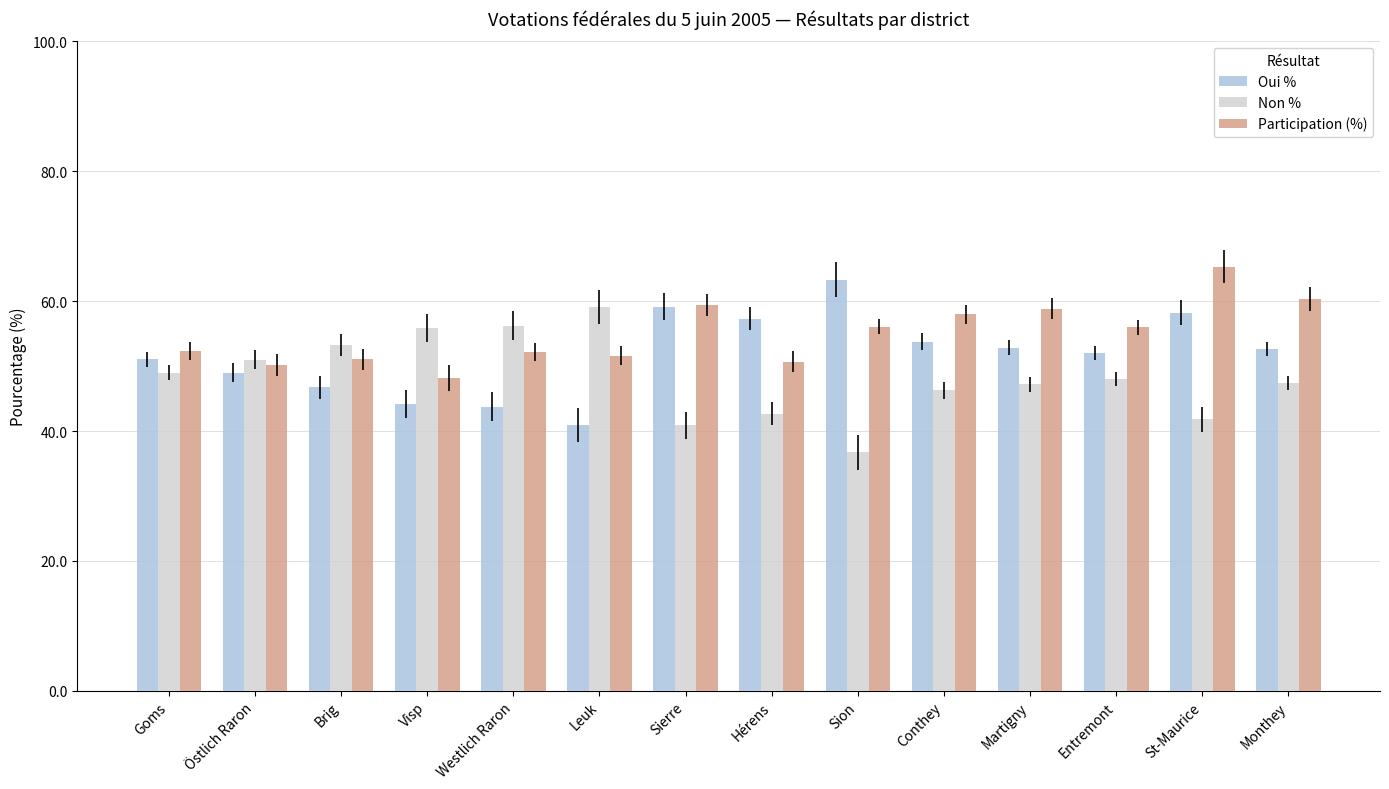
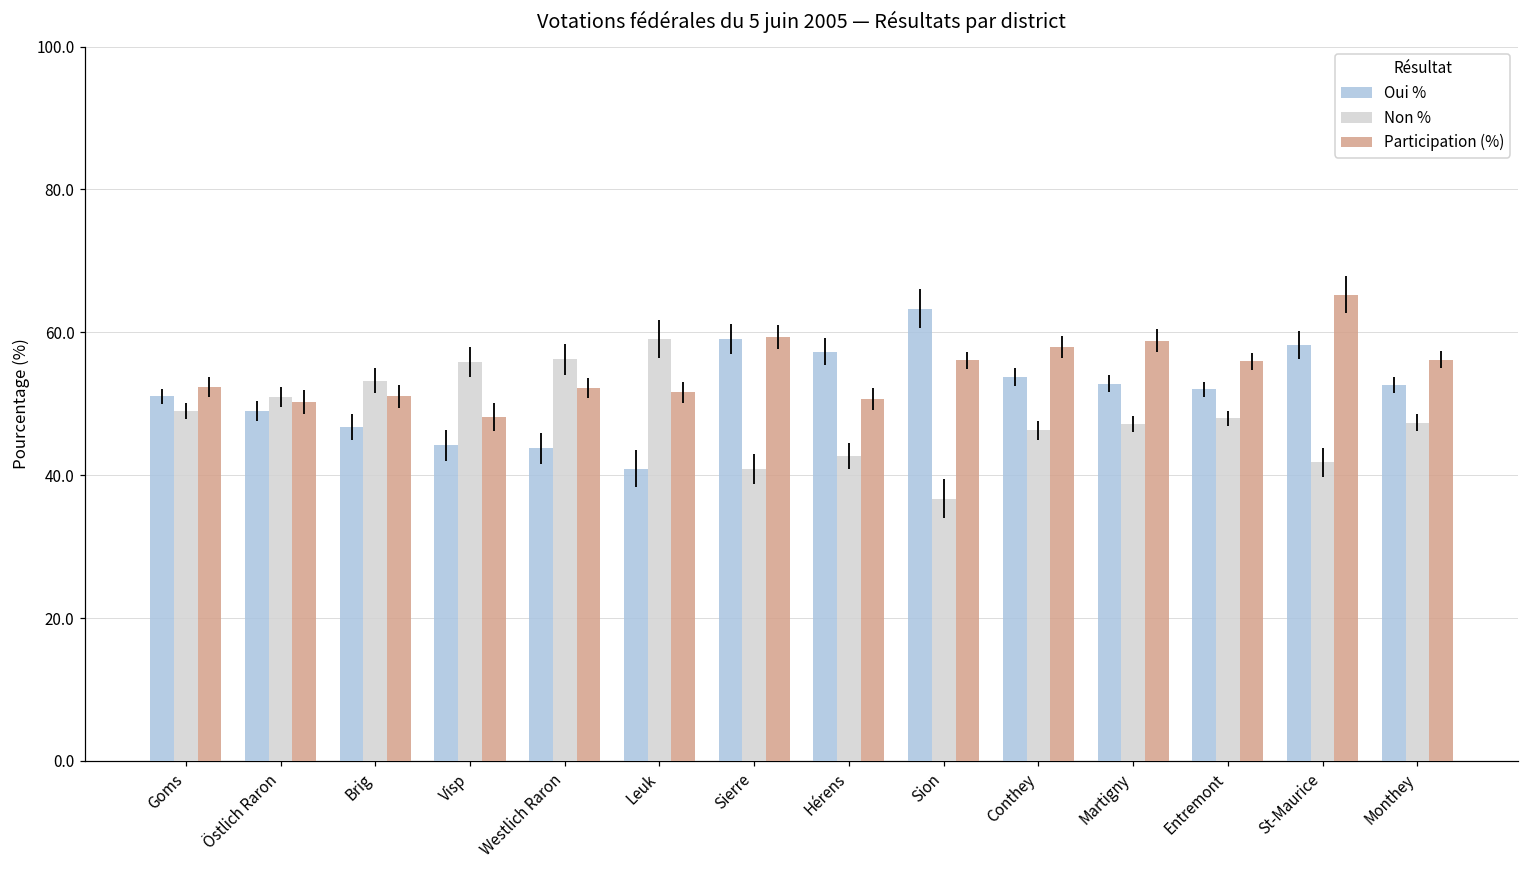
Participation (%), Monthey: 60 -> 56
